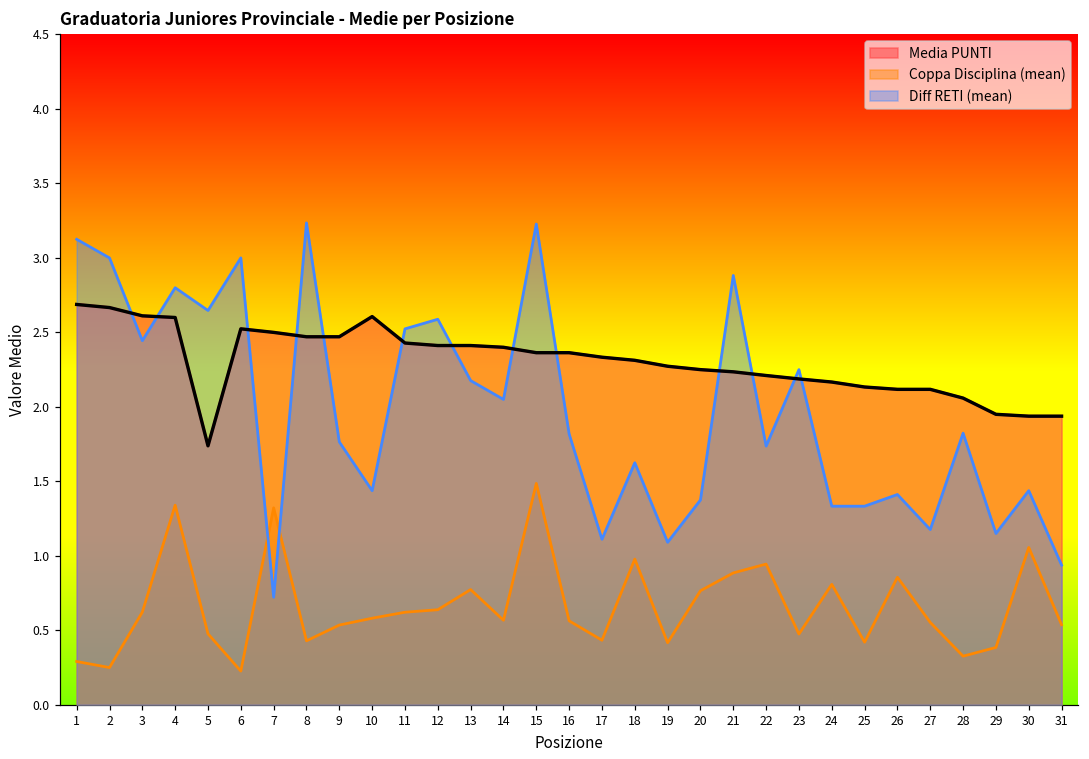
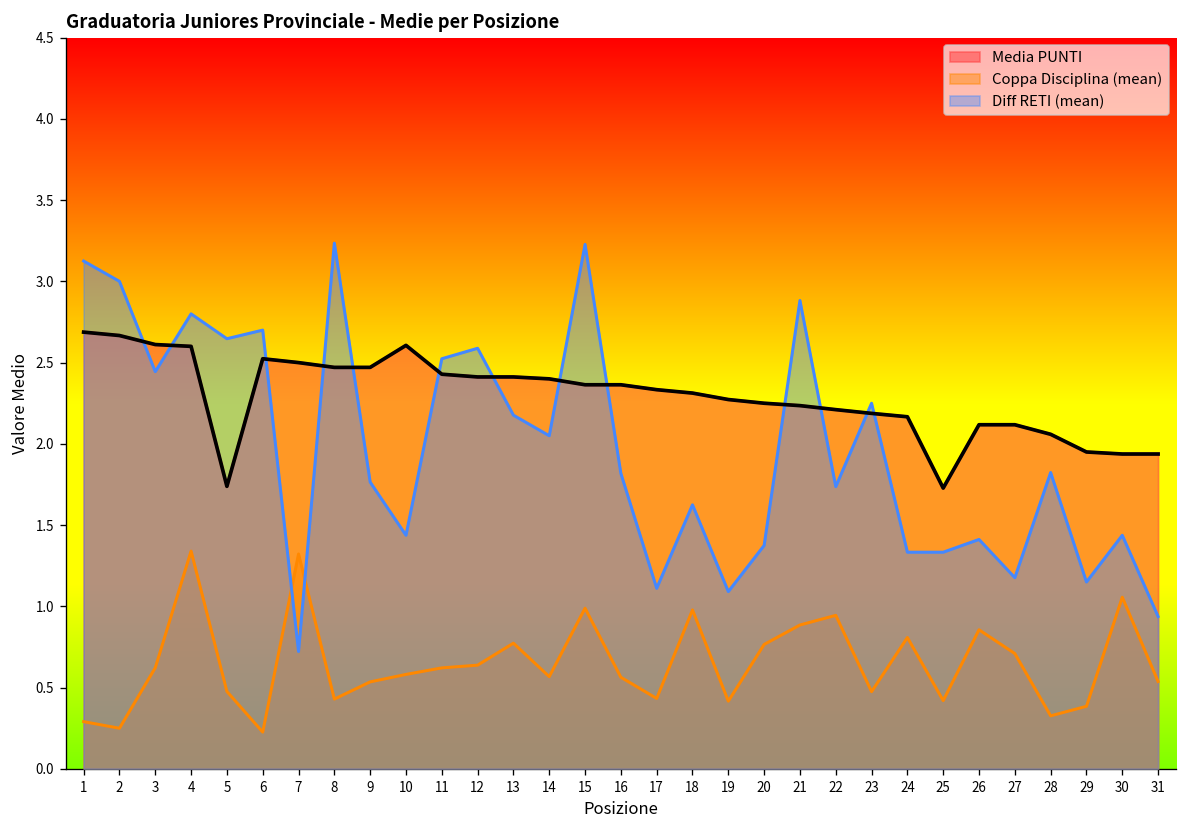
Diff RETI (mean), 6: 3.0 -> 2.7
Coppa Disciplina (mean), 15: 1.49 -> 0.99
Media PUNTI, 25: 2.13 -> 1.73
Coppa Disciplina (mean), 27: 0.55 -> 0.71
